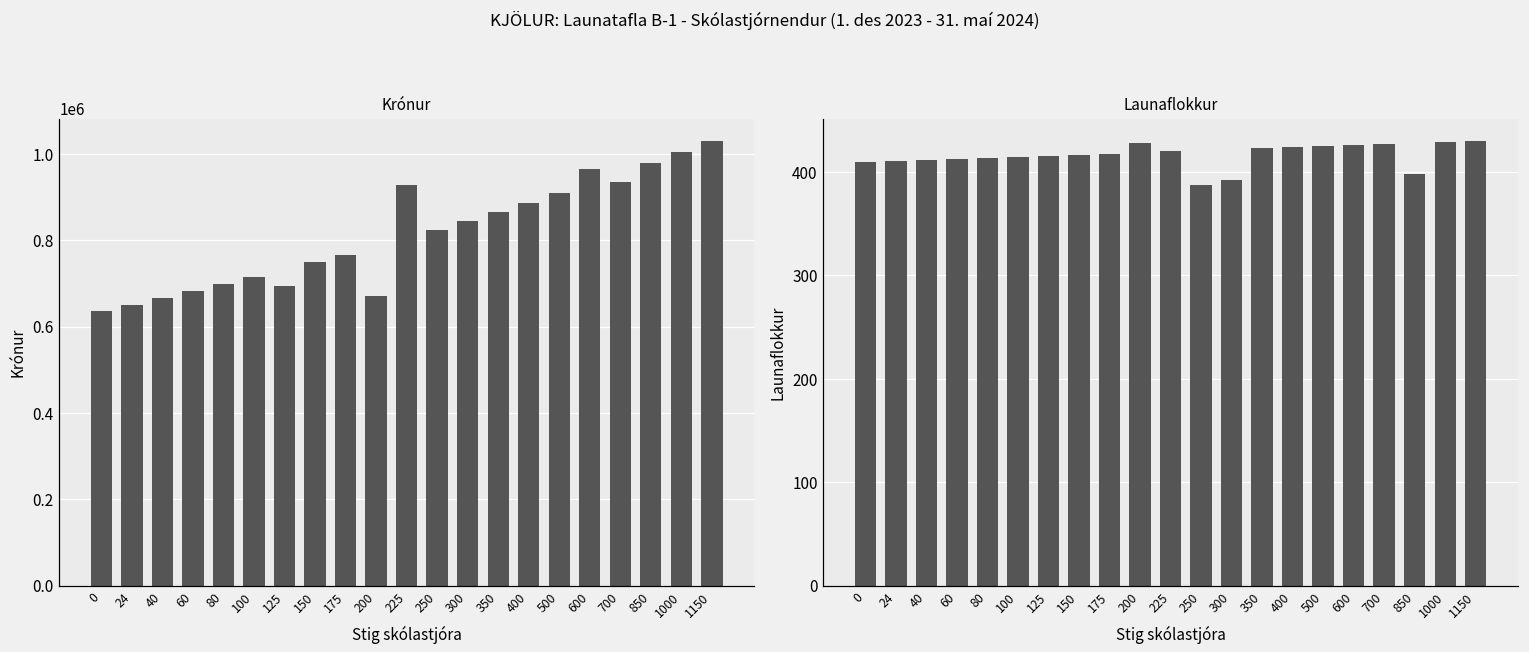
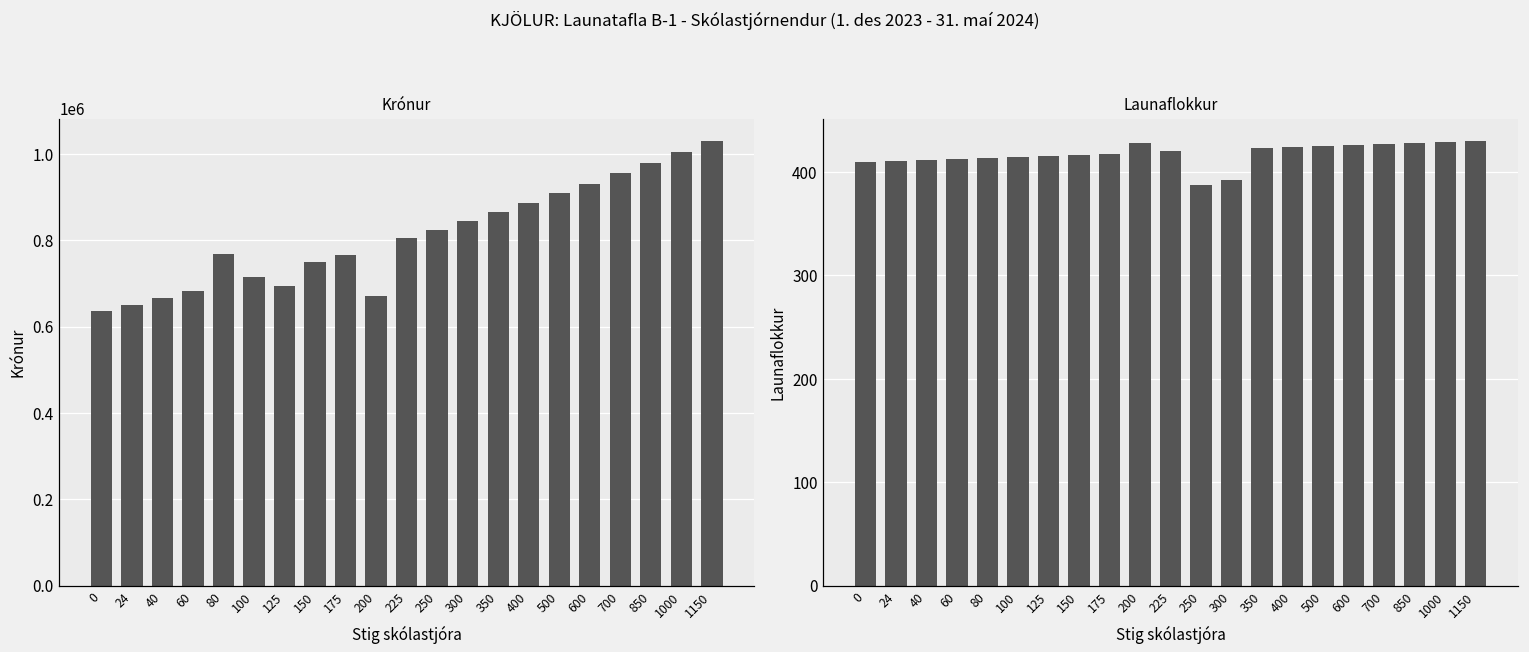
Krónur, 80: 700000 -> 770000
Krónur, 225: 930000 -> 800000
Krónur, 600: 960000 -> 930000
Krónur, 700: 930000 -> 950000
Launaflokkur, 850: 400 -> 430
